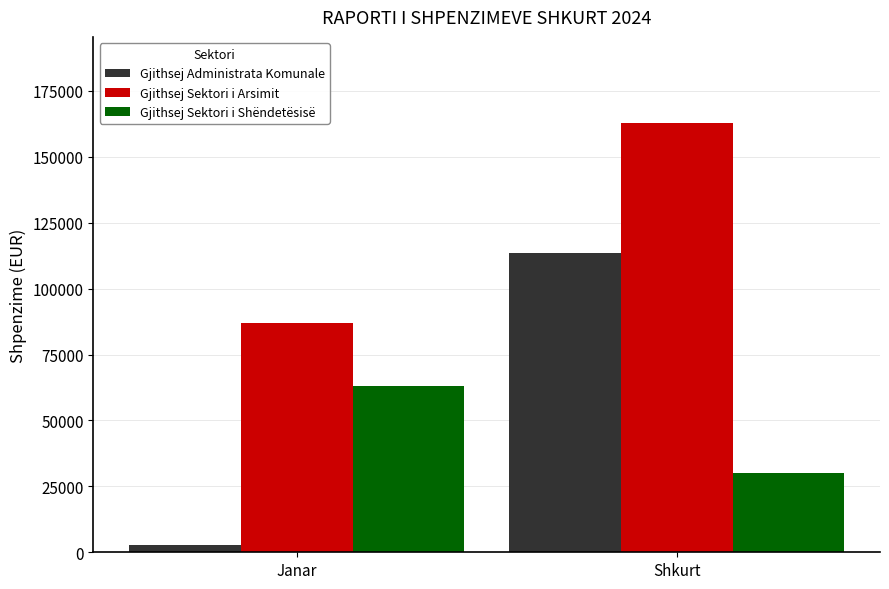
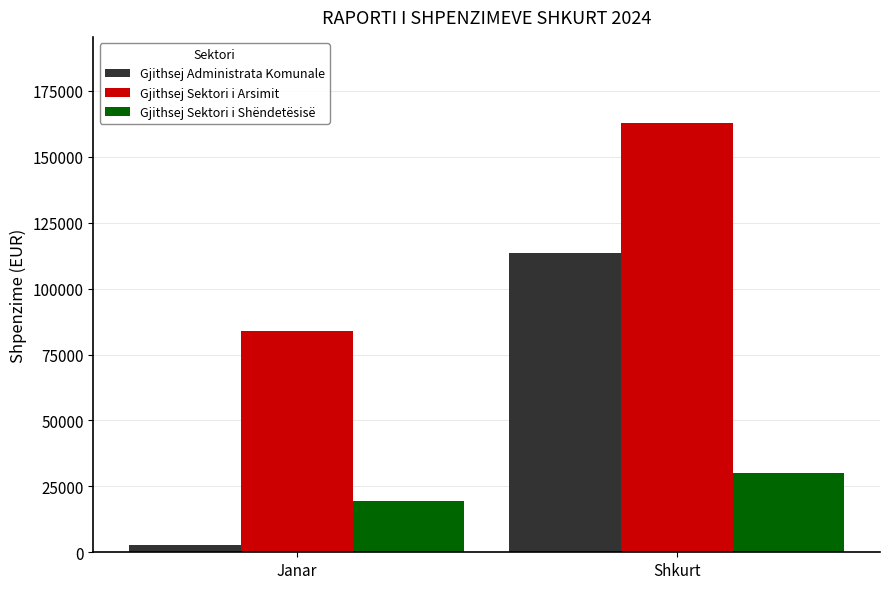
Gjithsej Sektori i Arsimit, Janar: 87000 -> 84000
Gjithsej Sektori i Shëndetësisë, Janar: 63000 -> 19000
